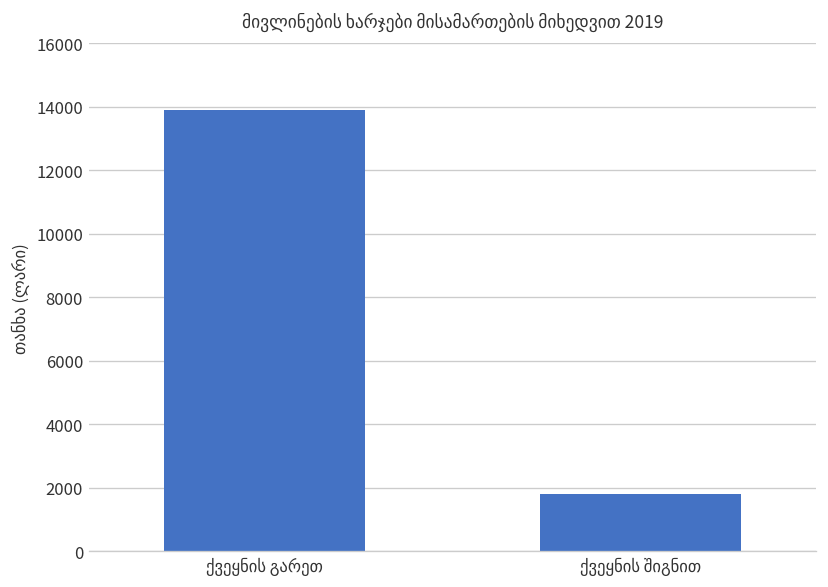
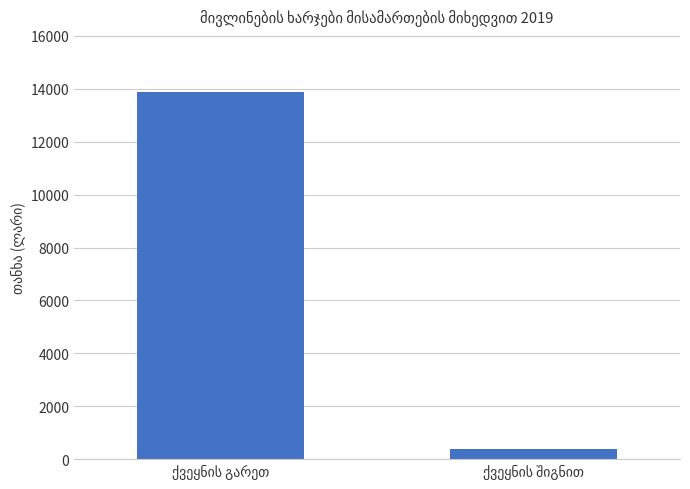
ქვეყნის შიგნით: 1800 -> 400
